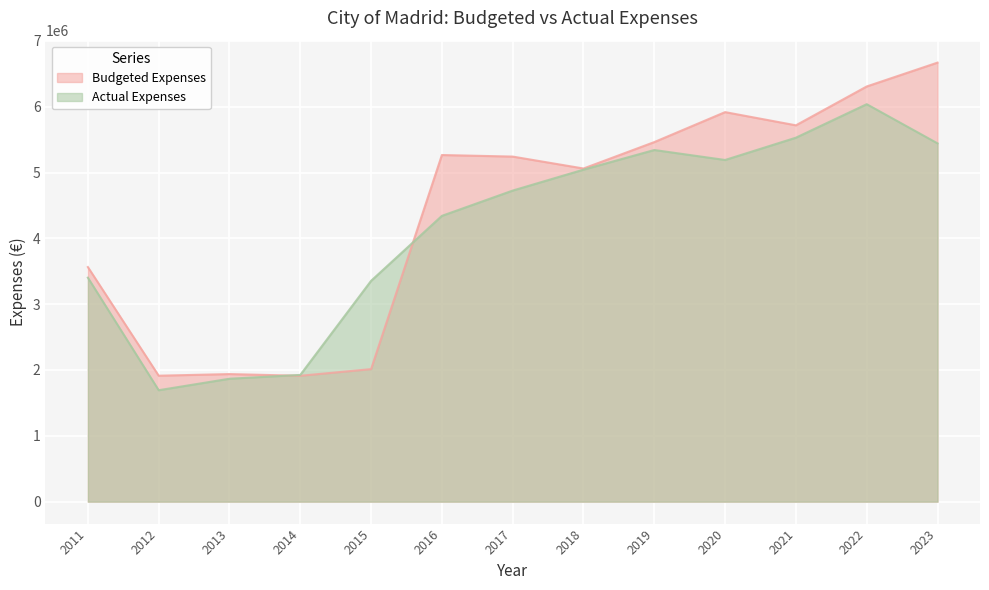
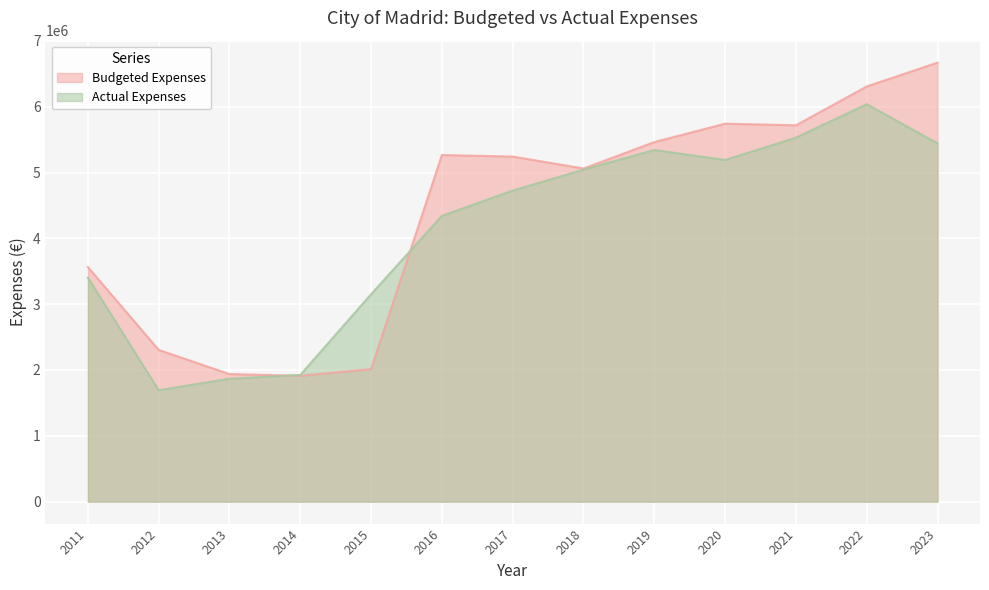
Budgeted Expenses, 2012: 1900000 -> 2300000
Actual Expenses, 2015: 3400000 -> 3200000
Budgeted Expenses, 2020: 5900000 -> 5700000
